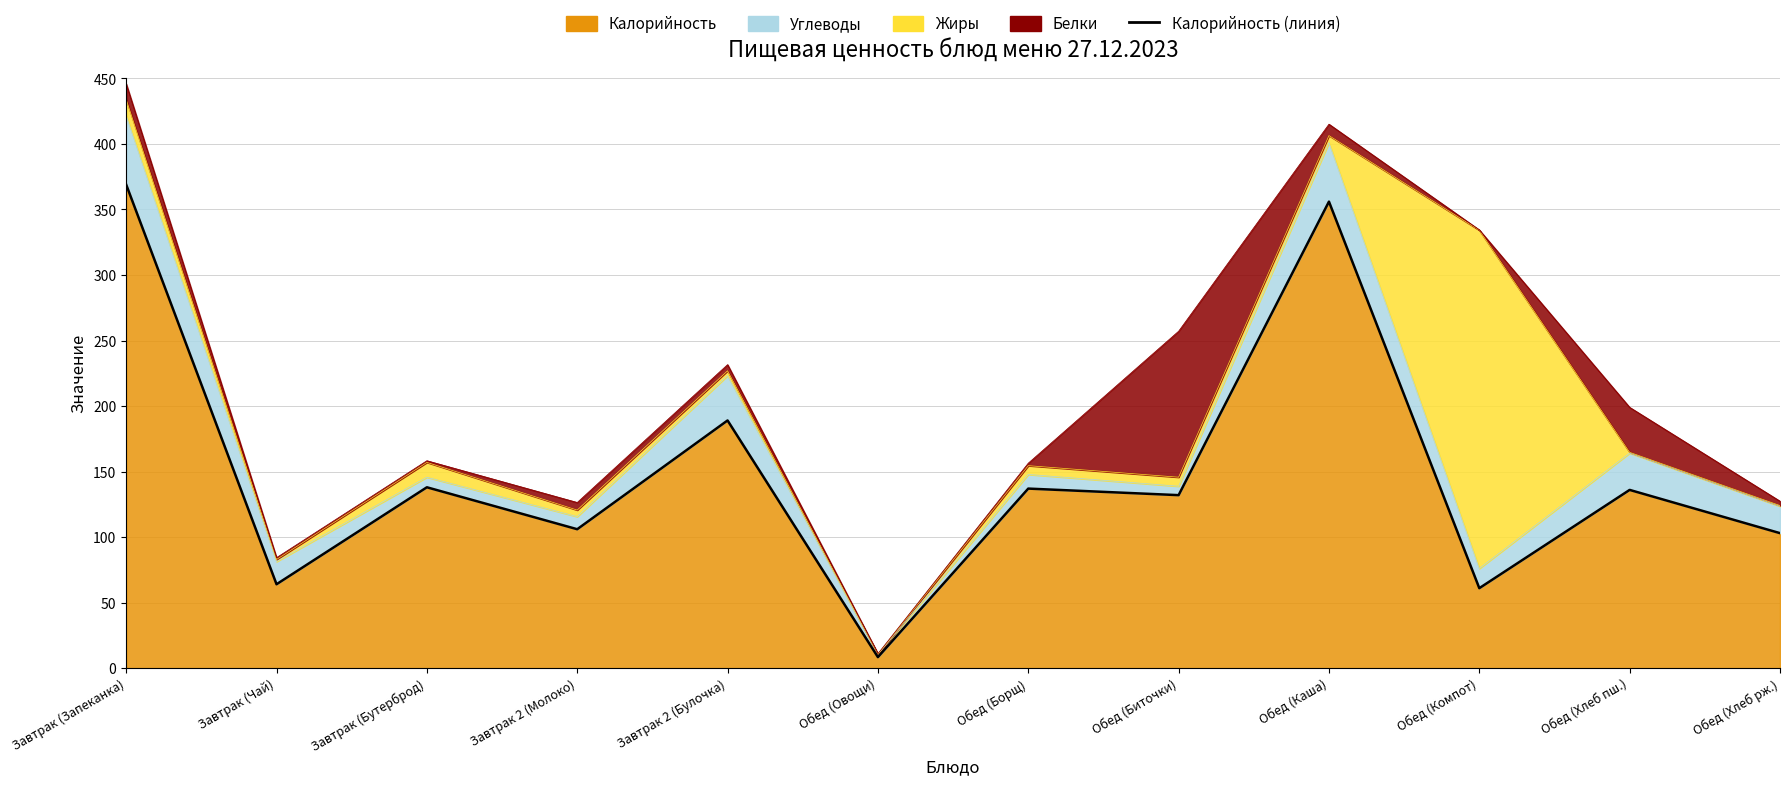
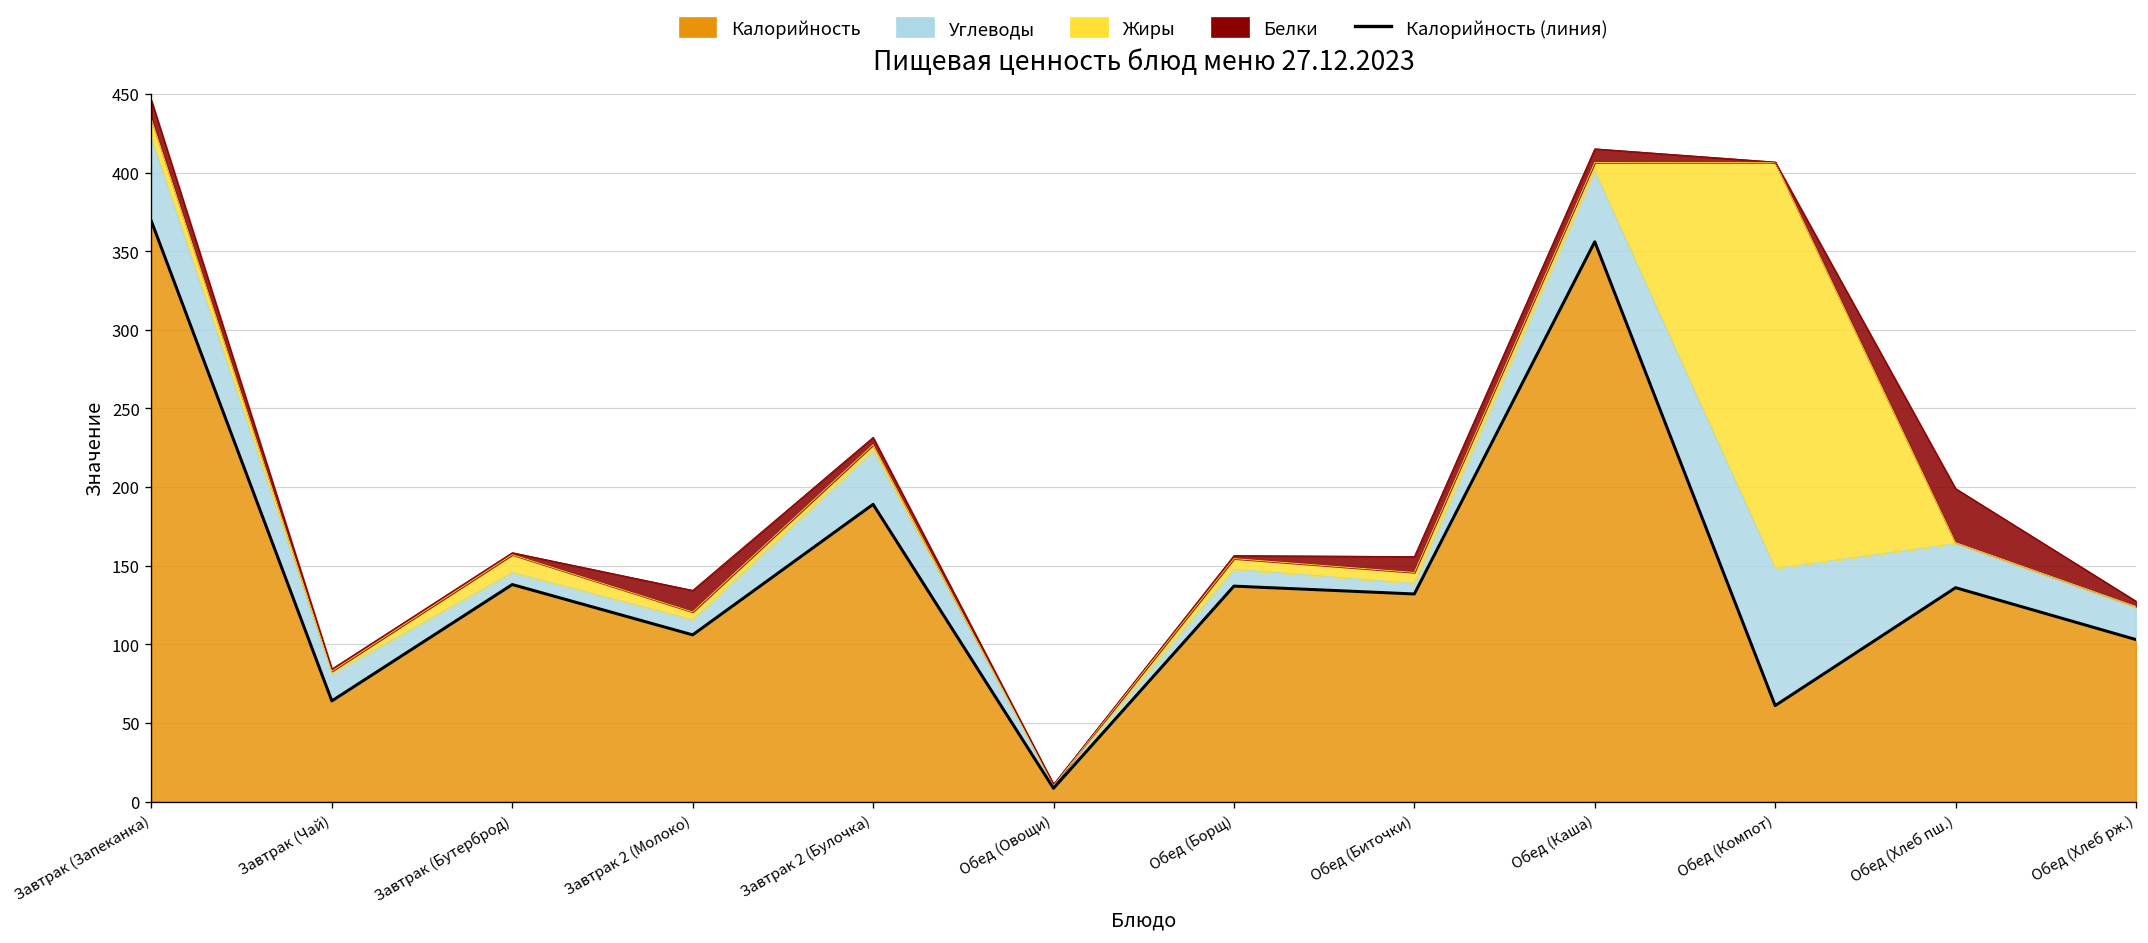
Белки, Завтрак 2 (Молоко): 6 -> 14
Белки, Обед (Биточки): 111 -> 10
Углеводы, Обед (Компот): 15 -> 87
